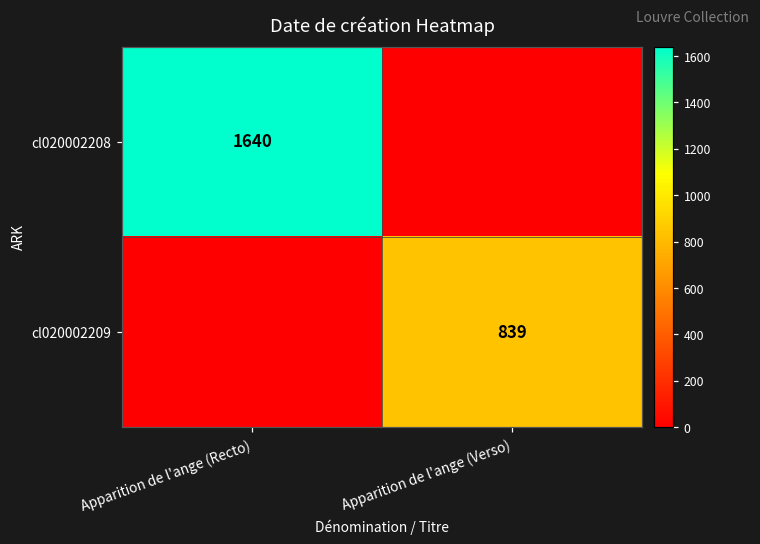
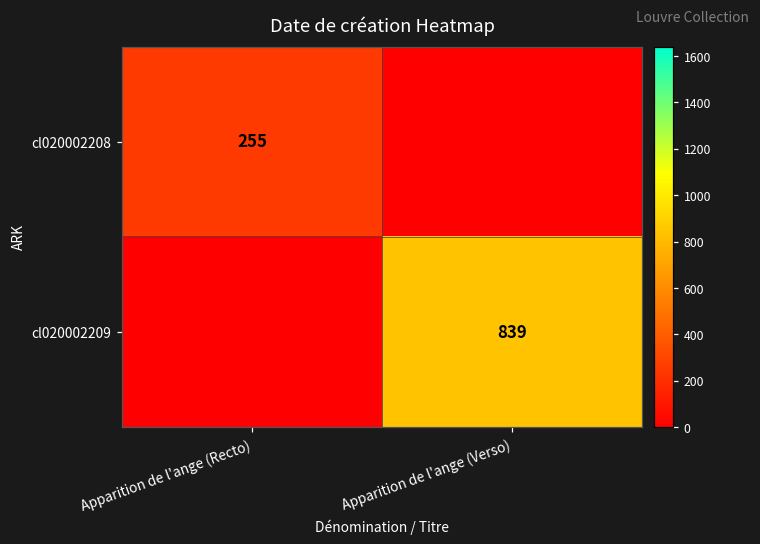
cl020002208, Apparition de l'ange (Recto): 1640 -> 255
